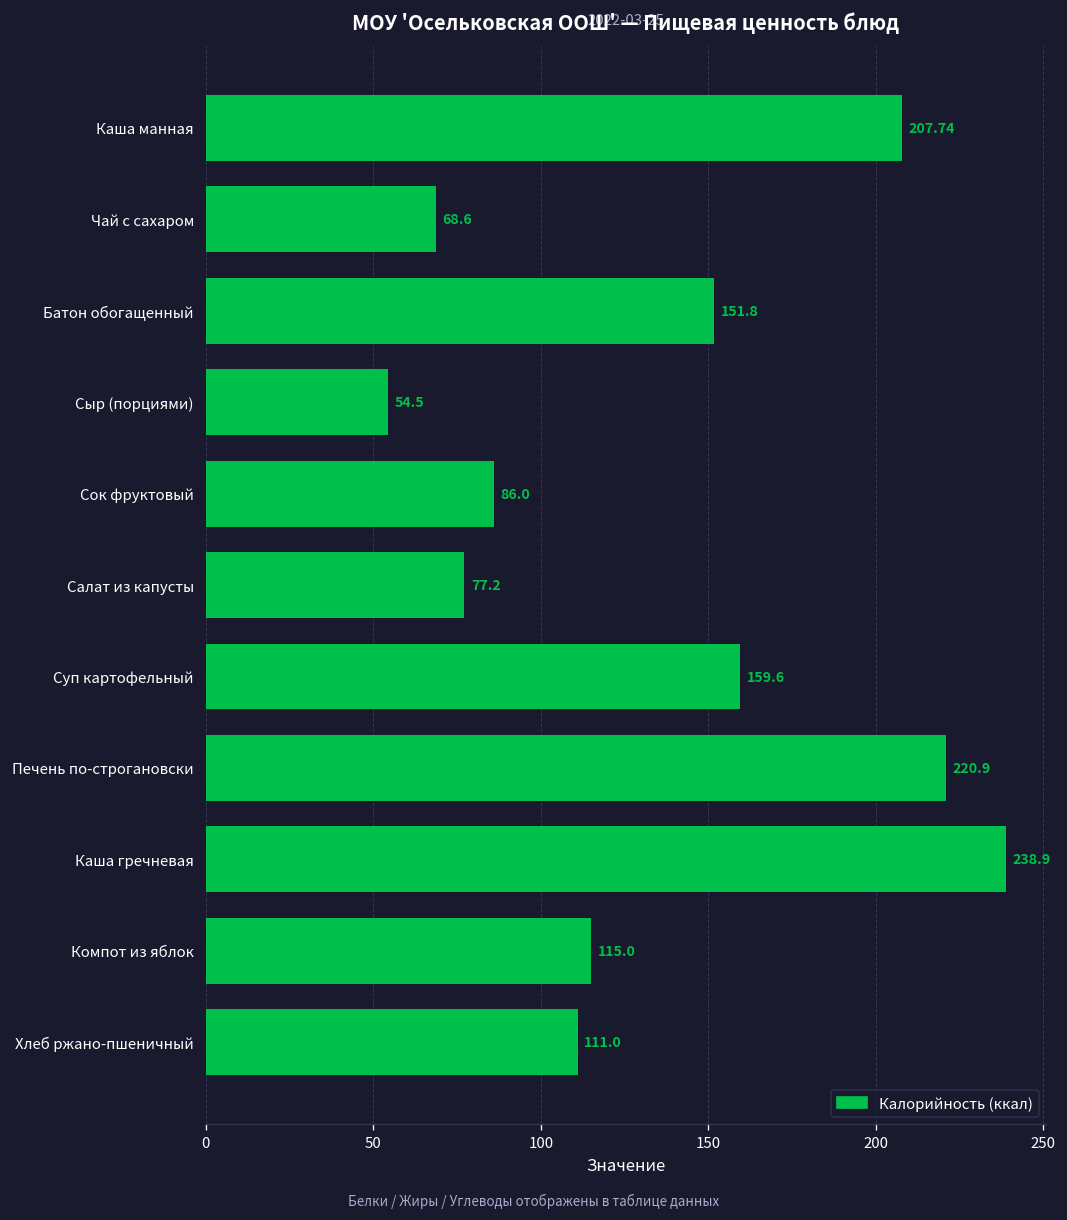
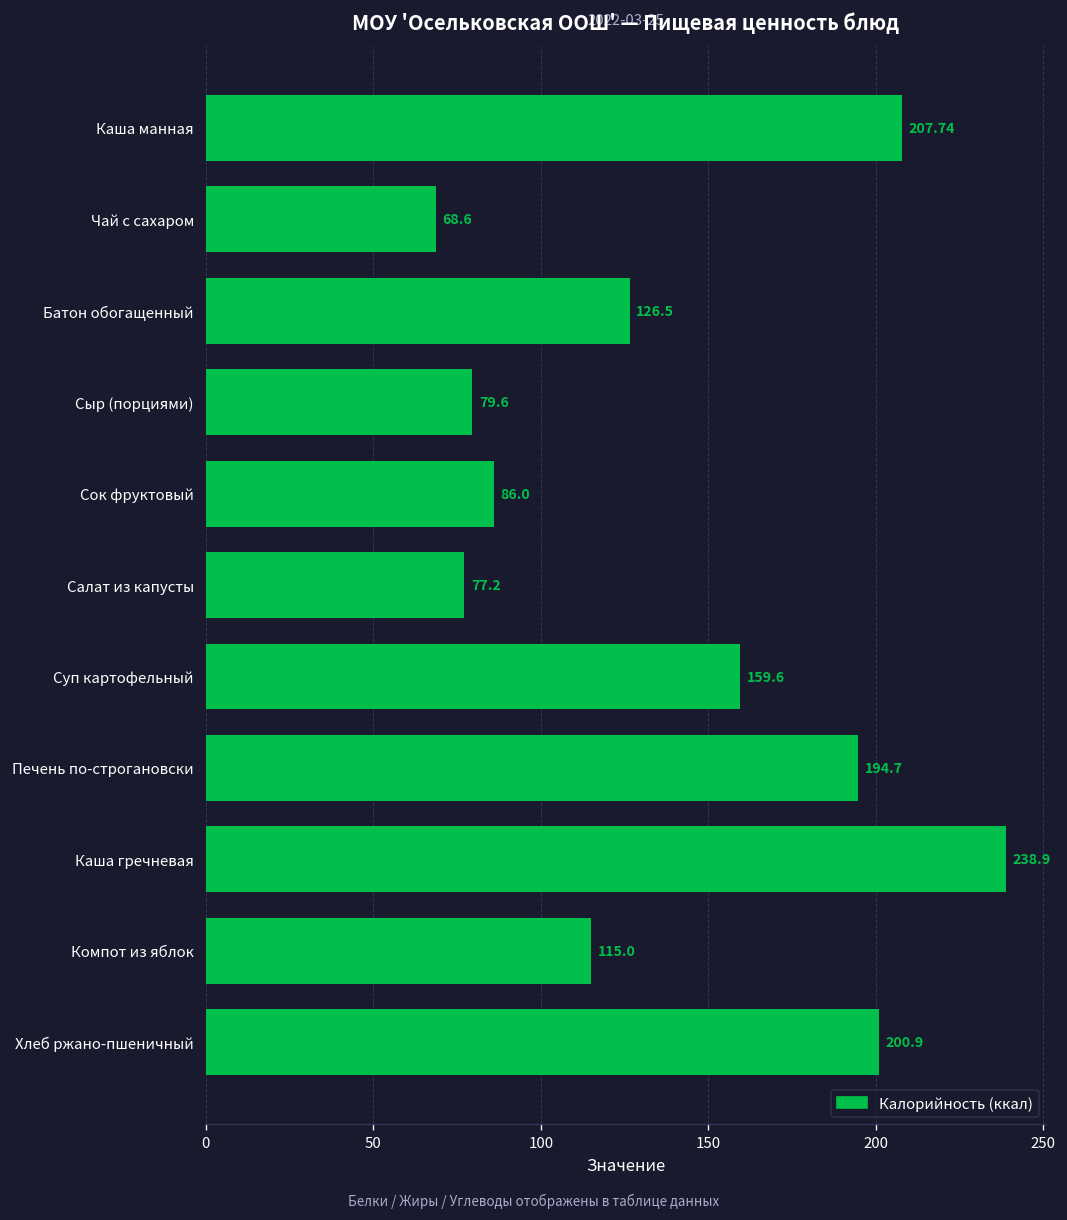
Батон обогащенный: 151.8 -> 126.5
Сыр (порциями): 54.5 -> 79.6
Печень по-строгановски: 220.9 -> 194.7
Хлеб ржано-пшеничный: 111.0 -> 200.9
